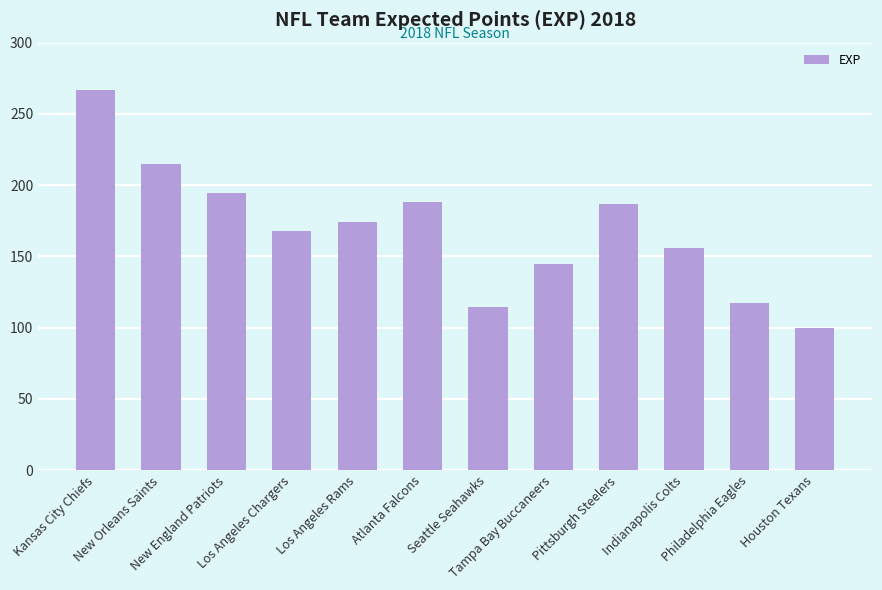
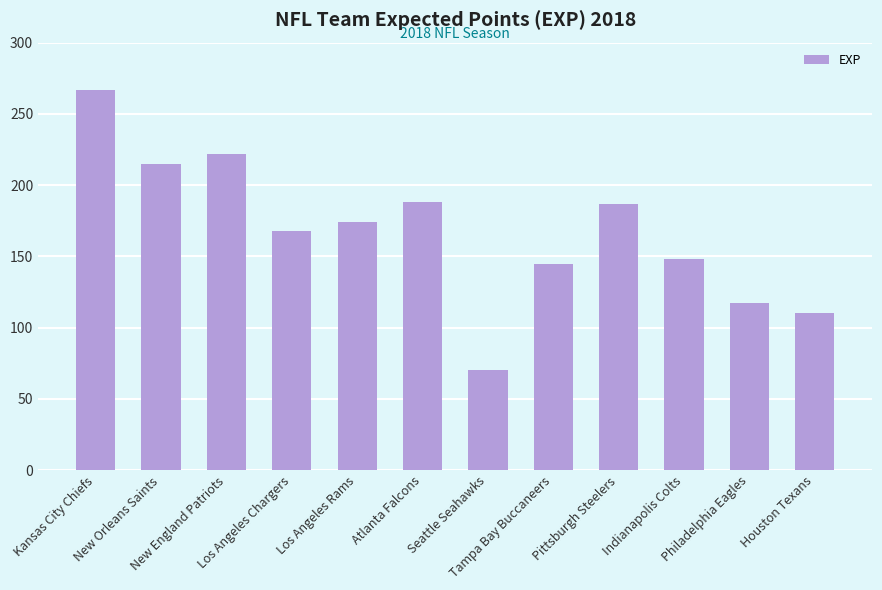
New England Patriots: 194 -> 222
Seattle Seahawks: 115 -> 71
Indianapolis Colts: 156 -> 148
Houston Texans: 100 -> 110
